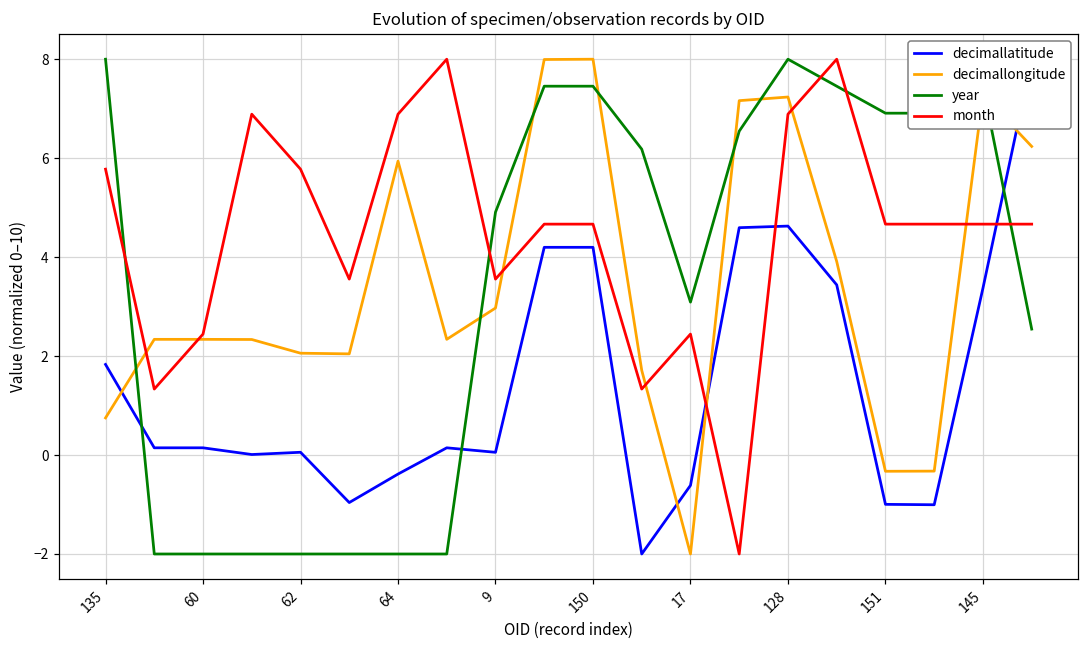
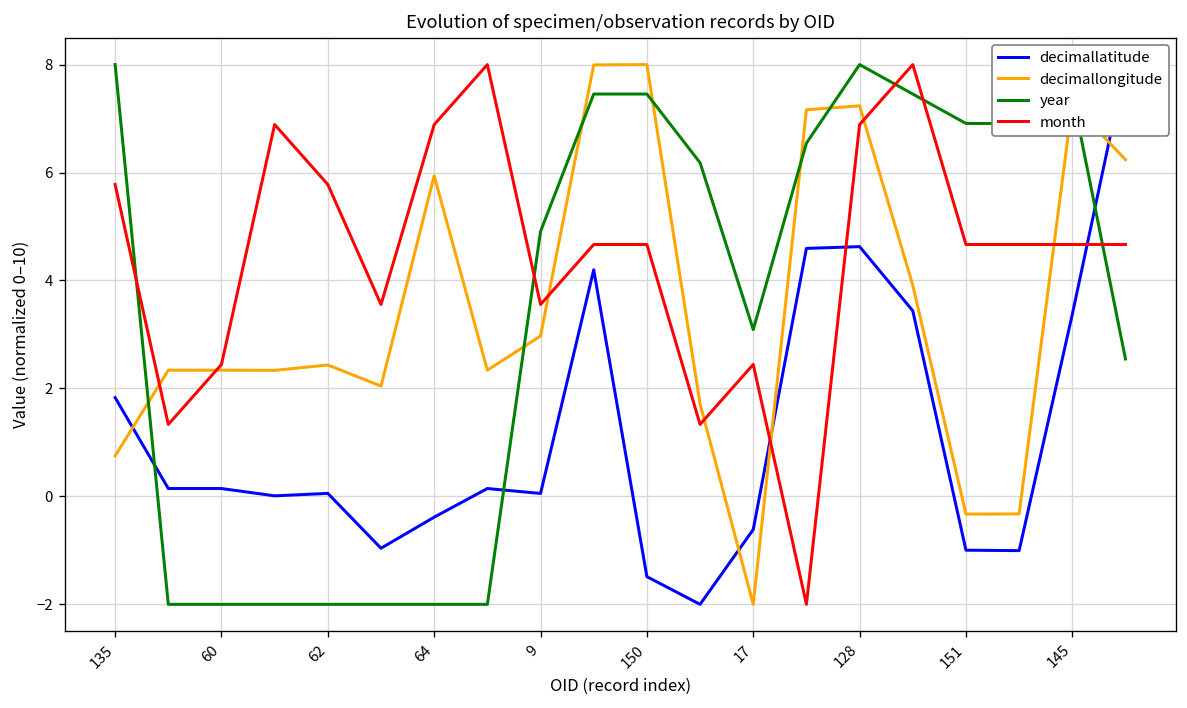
decimallongitude, 62: 2.1 -> 2.4
decimallatitude, 150: 4.2 -> -1.5
